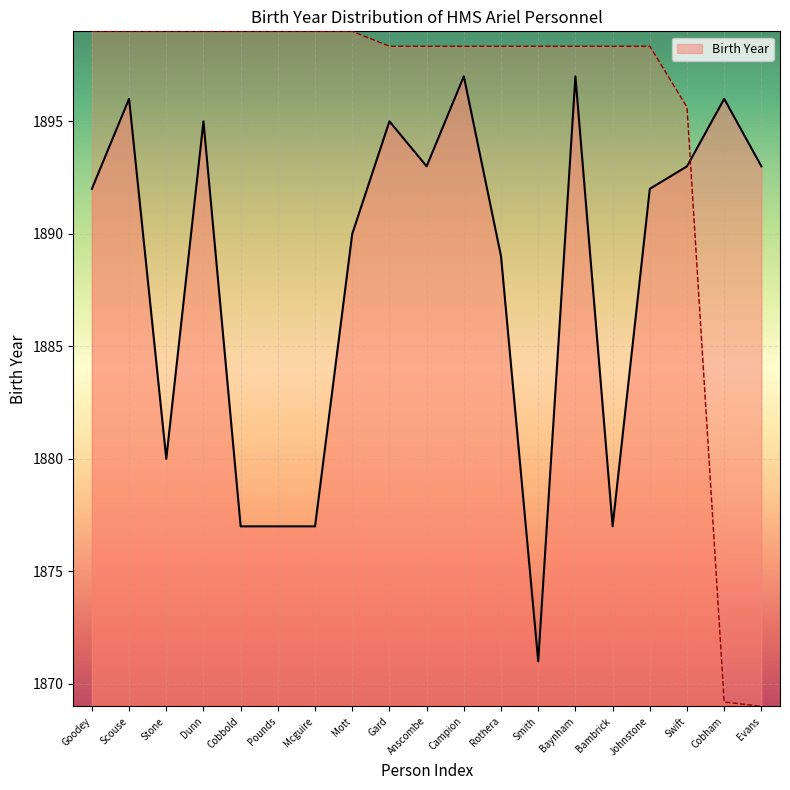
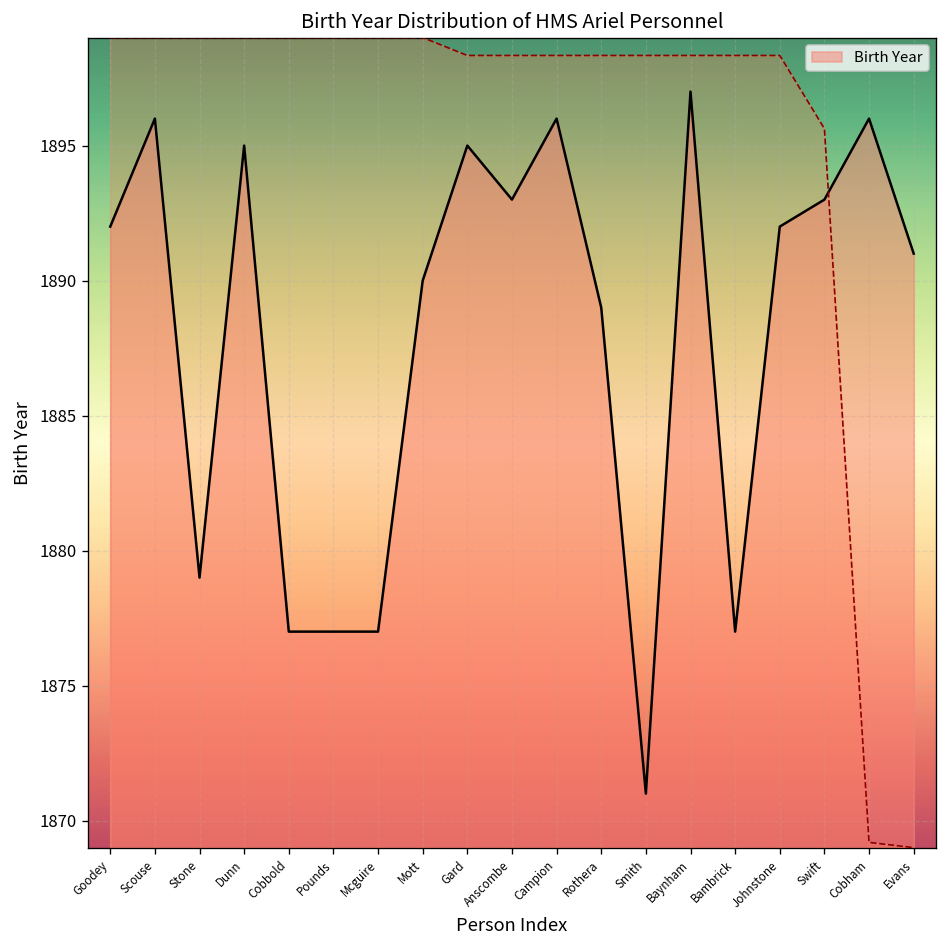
Birth Year, Stone: 1880 -> 1879
Birth Year, Campion: 1897 -> 1896
Birth Year, Evans: 1893 -> 1891
